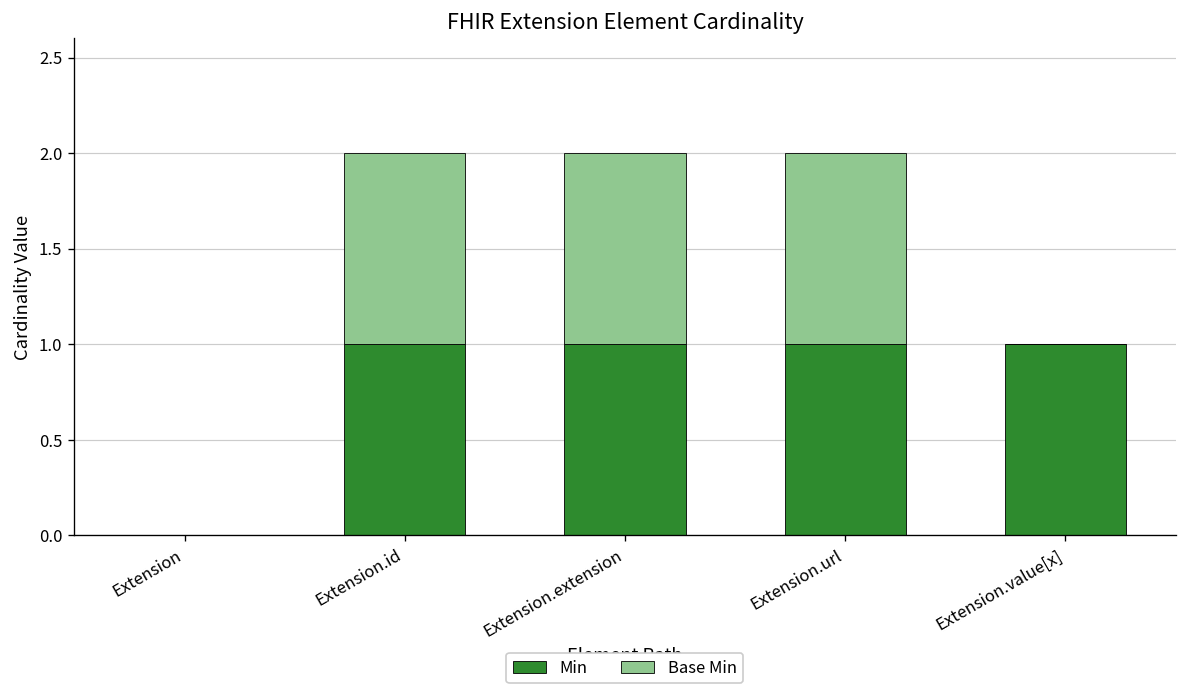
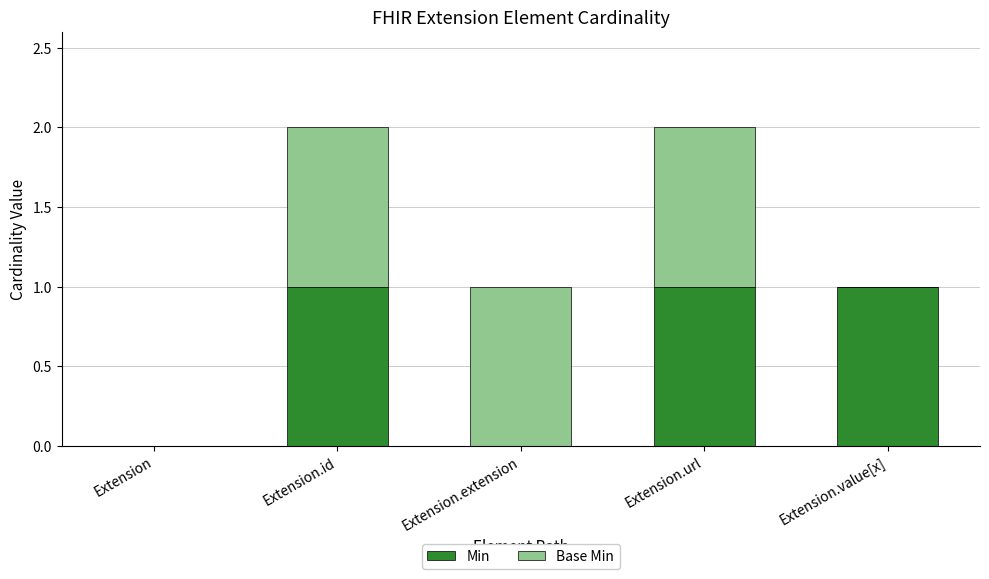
Min, Extension.extension: 1 -> 0
